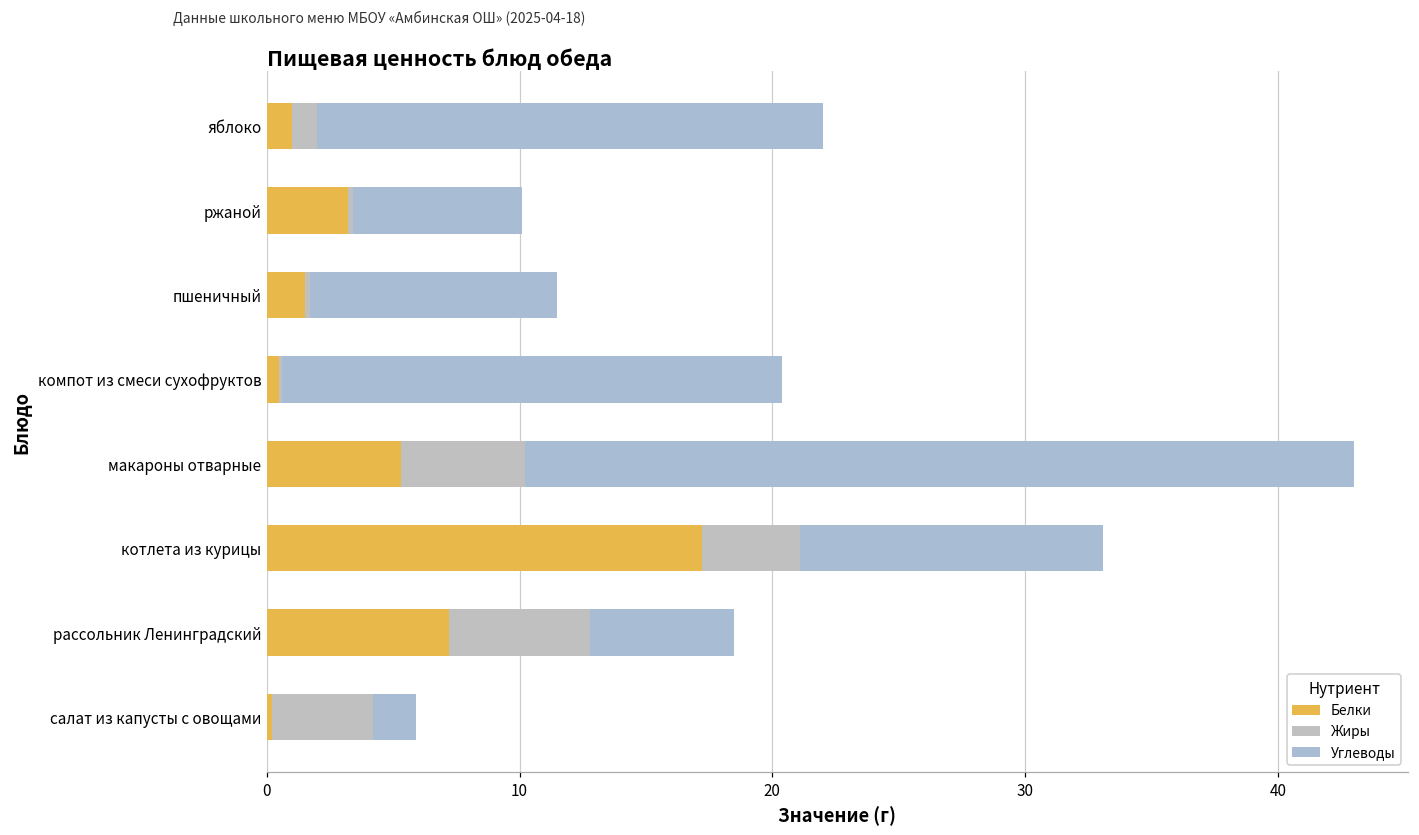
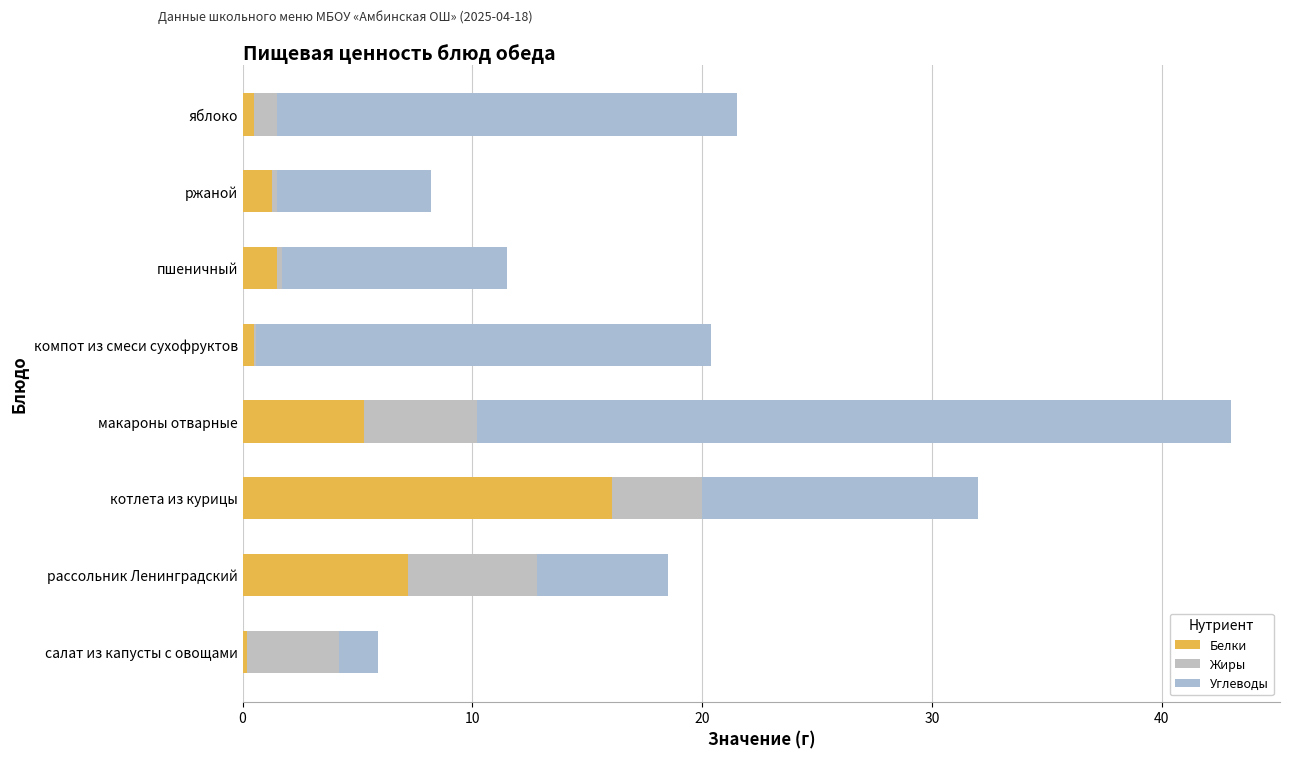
Белки, яблоко: 1.0 -> 0.5
Белки, ржаной: 3.2 -> 1.3
Белки, котлета из курицы: 17.2 -> 16.1
